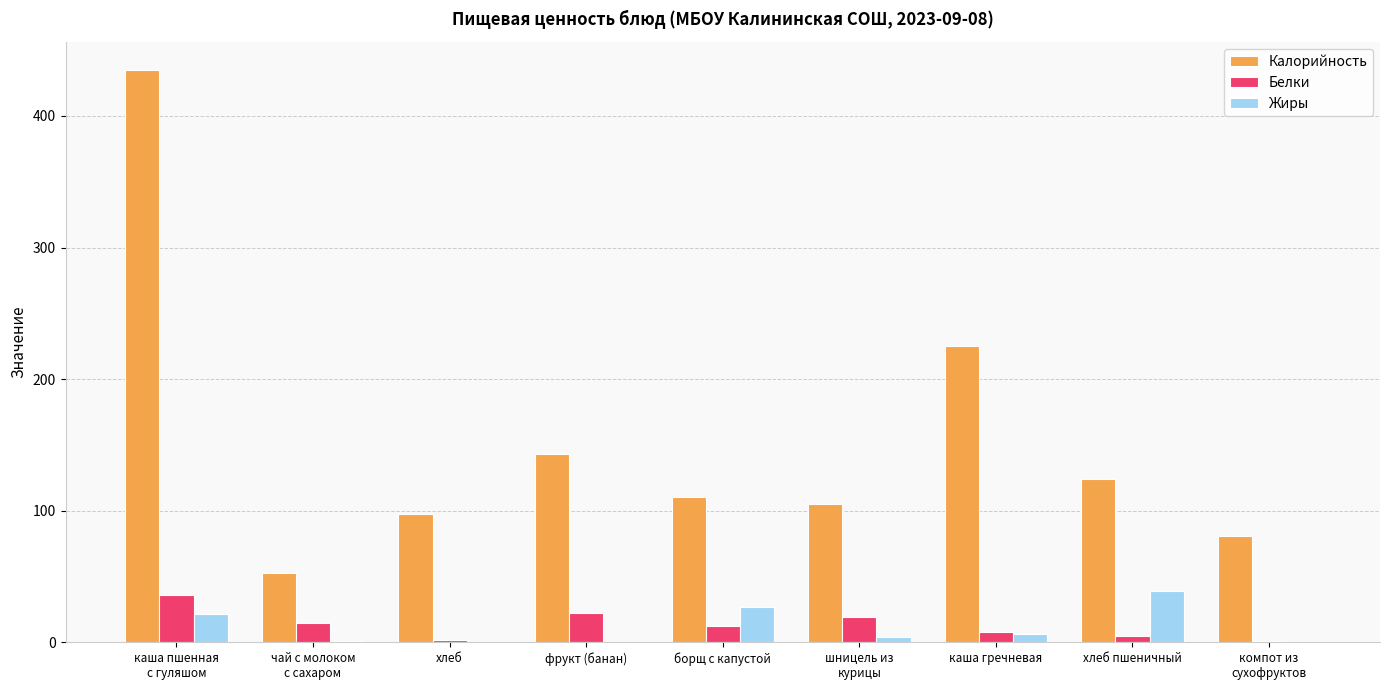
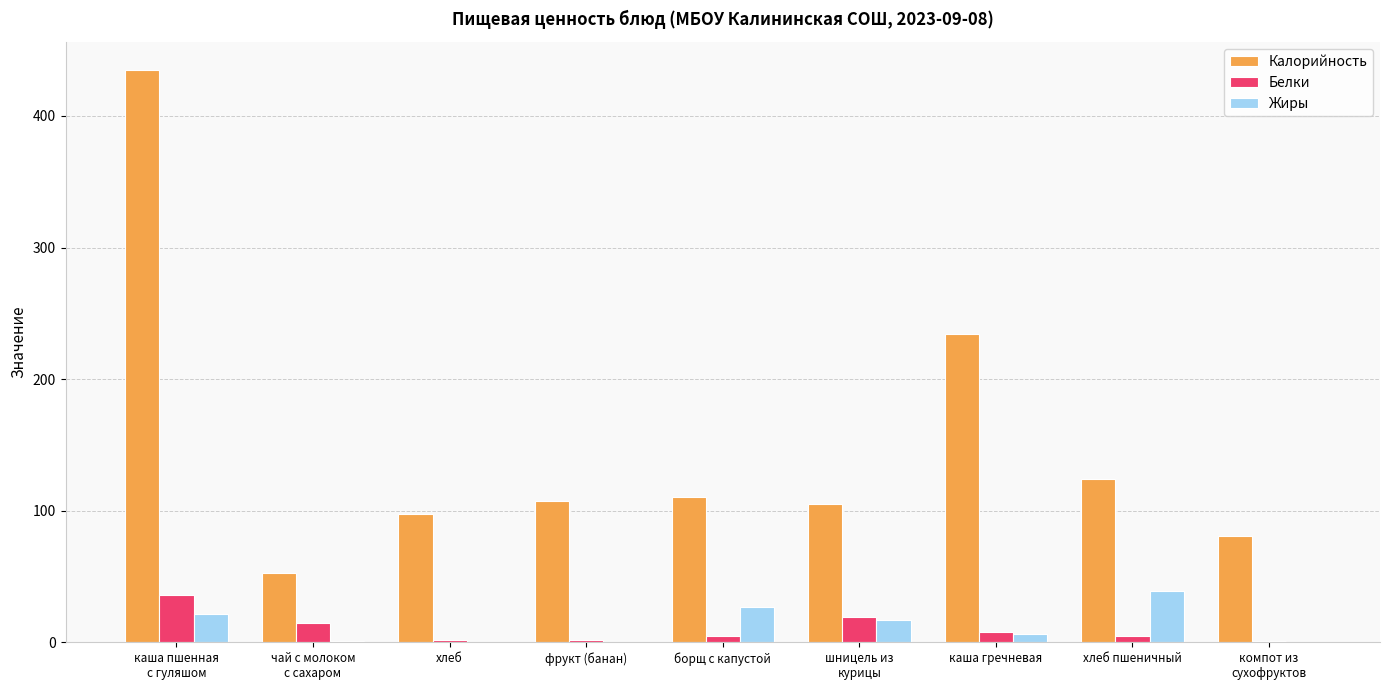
Калорийность, фрукт (банан): 143 -> 107
Белки, фрукт (банан): 22 -> 2
Белки, борщ с капустой: 12 -> 5
Жиры, шницель из курицы: 4 -> 17
Калорийность, каша гречневая: 225 -> 234
